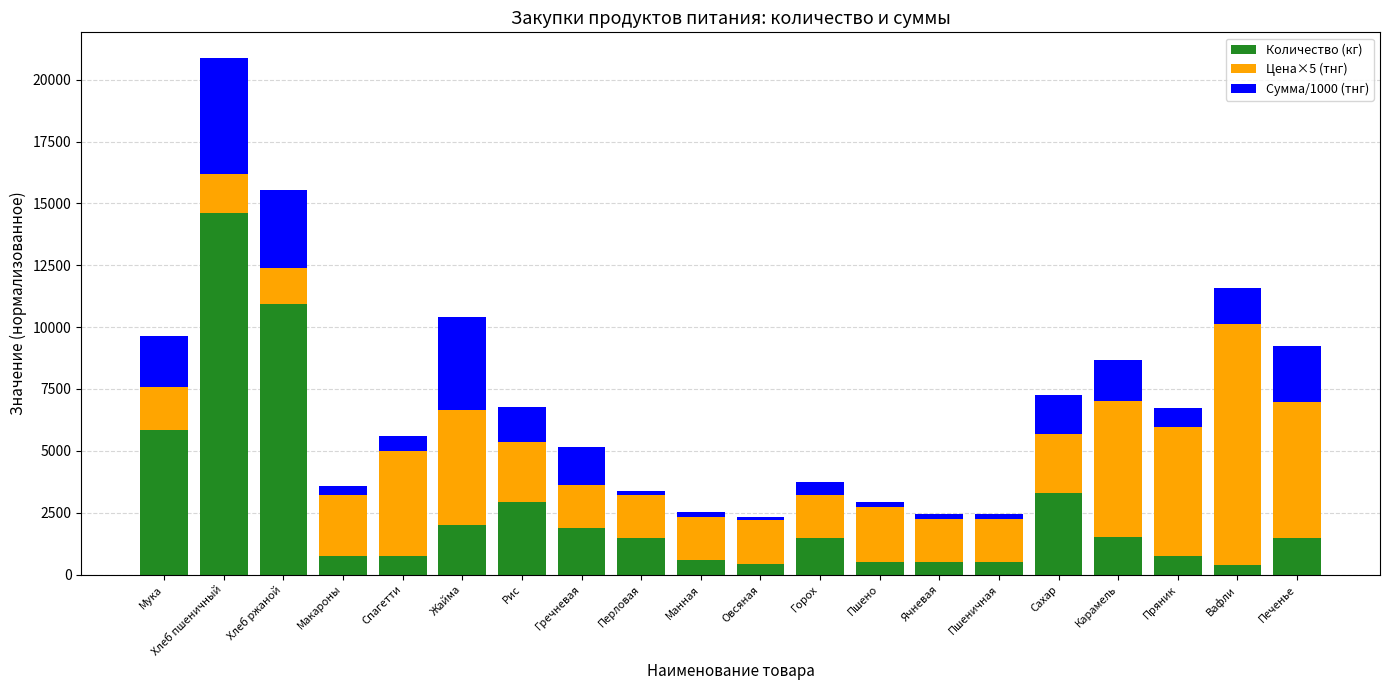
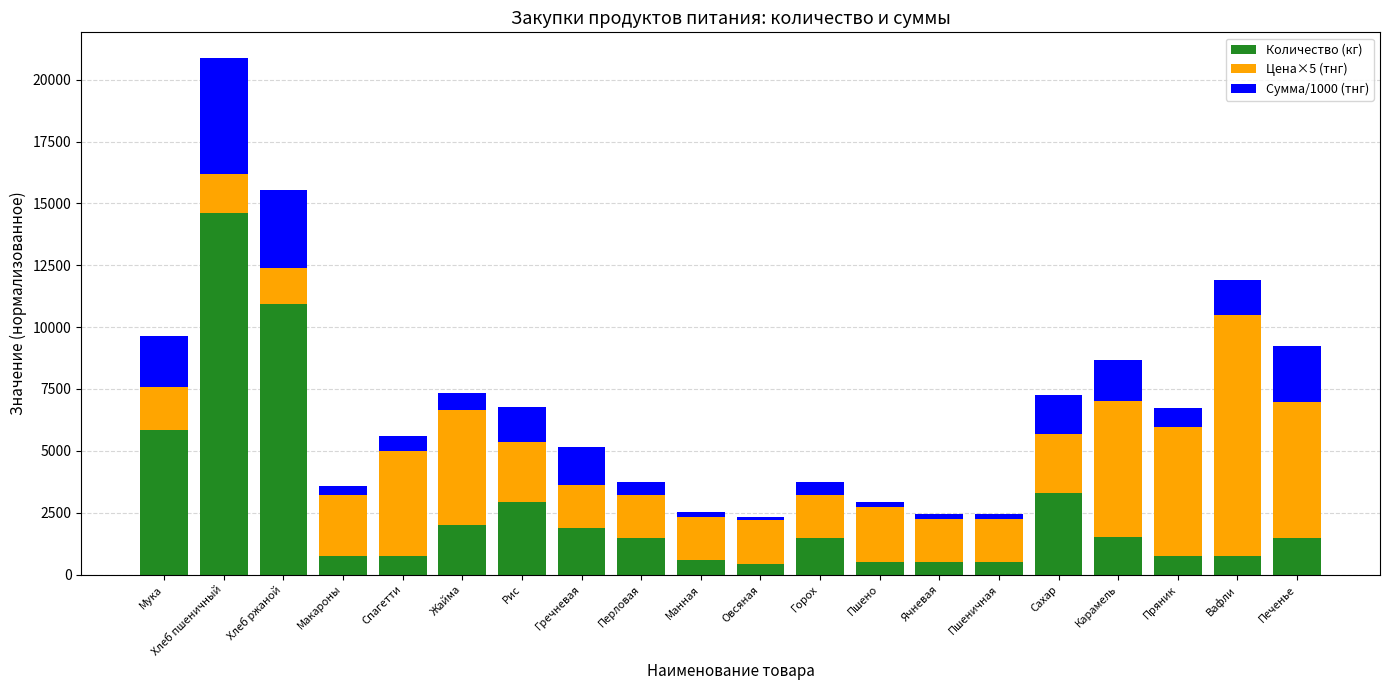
Сумма/1000 (тнг), Жайма: 3800 -> 700
Сумма/1000 (тнг), Перловая: 200 -> 500
Количество (кг), Вафли: 400 -> 700
